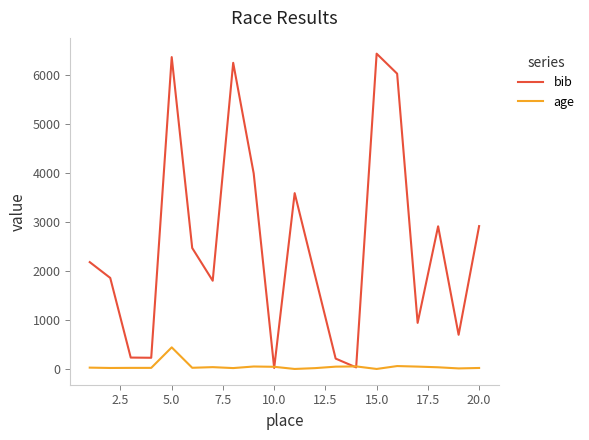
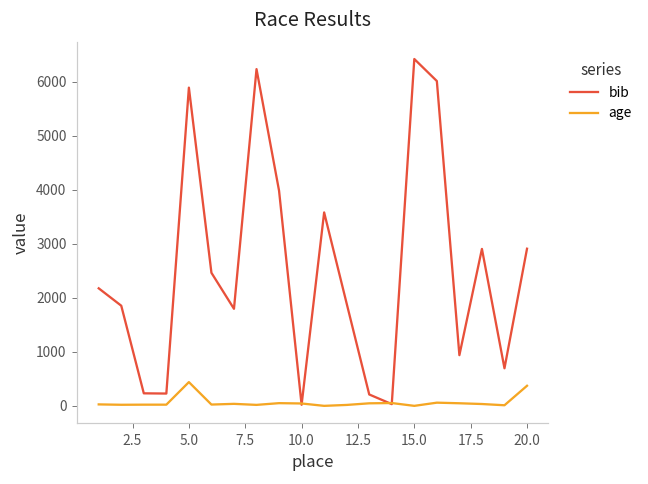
bib, 5.0: 6400 -> 5900
age, 20.0: 0 -> 400
